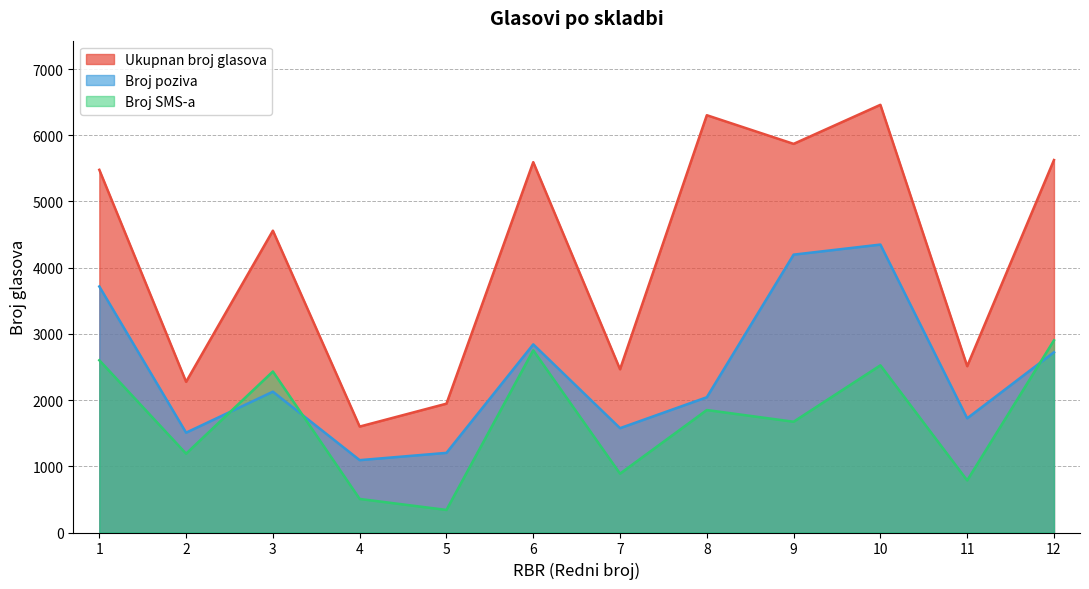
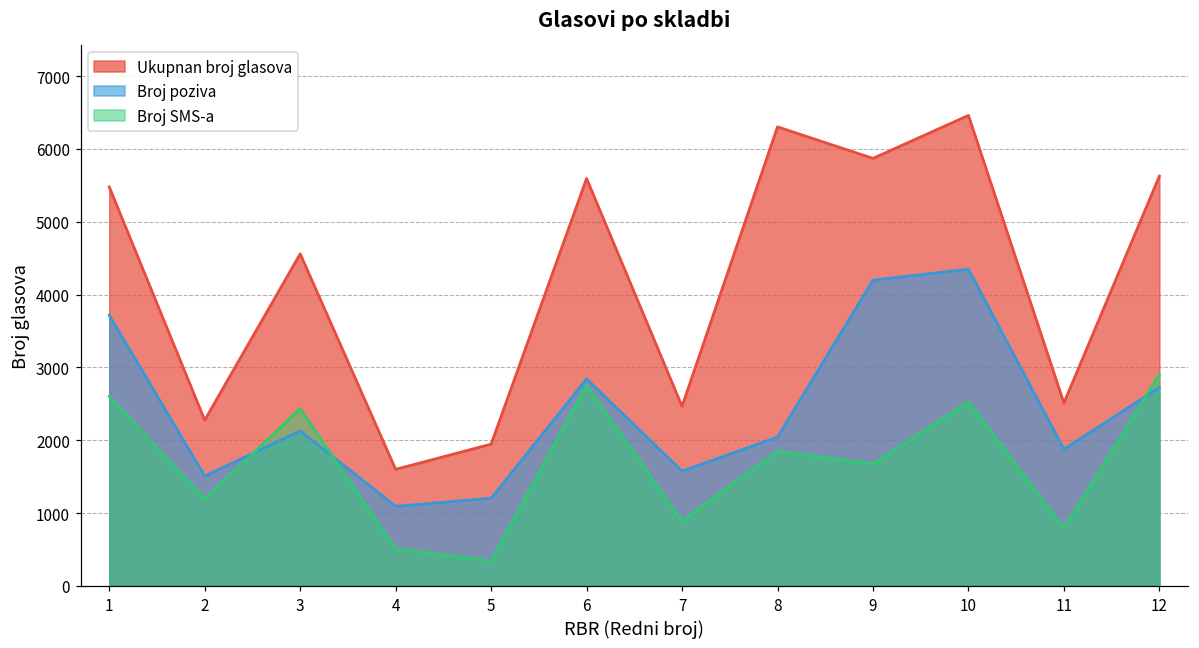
Broj poziva, 11: 1700 -> 1900
